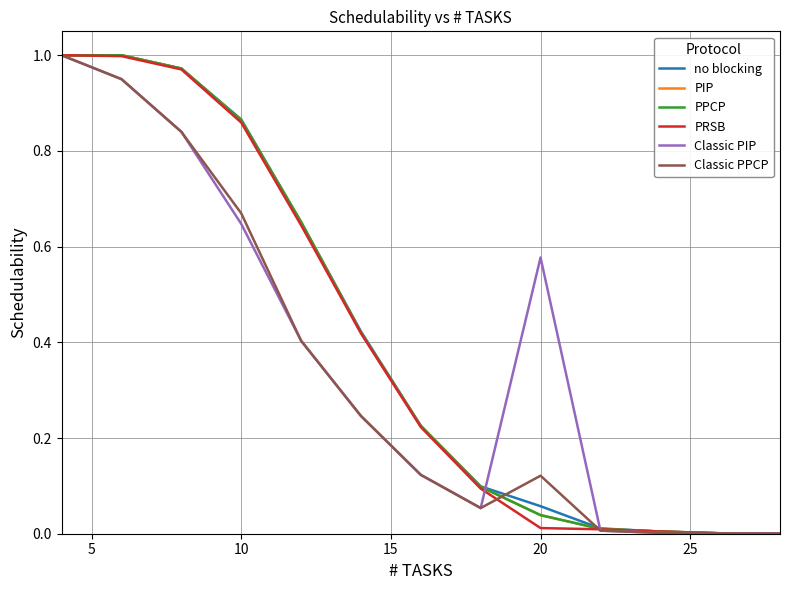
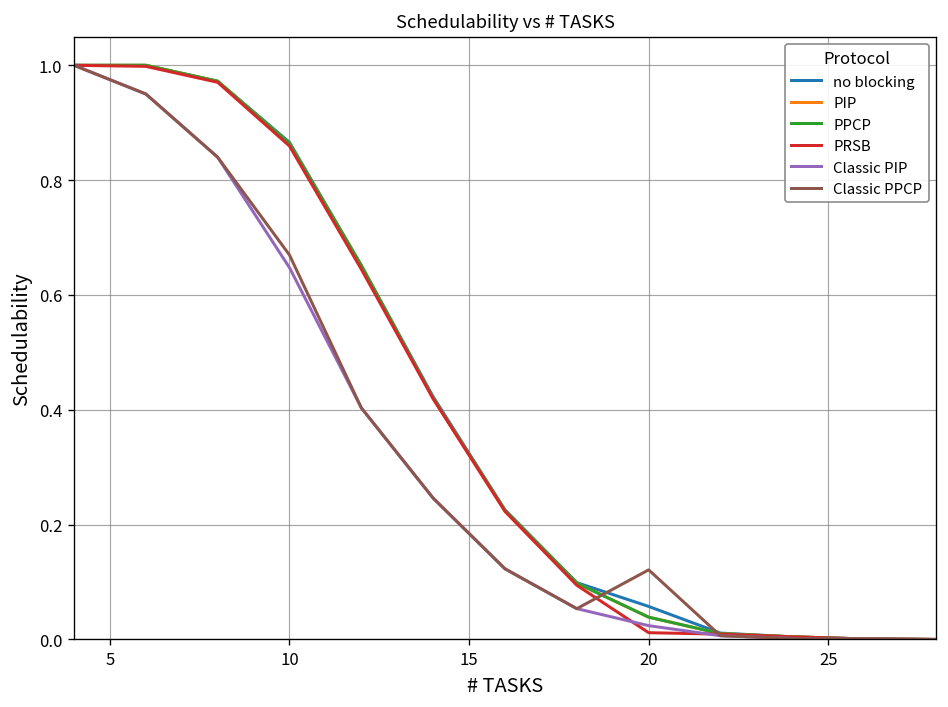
Classic PIP, 20: 0.58 -> 0.02
